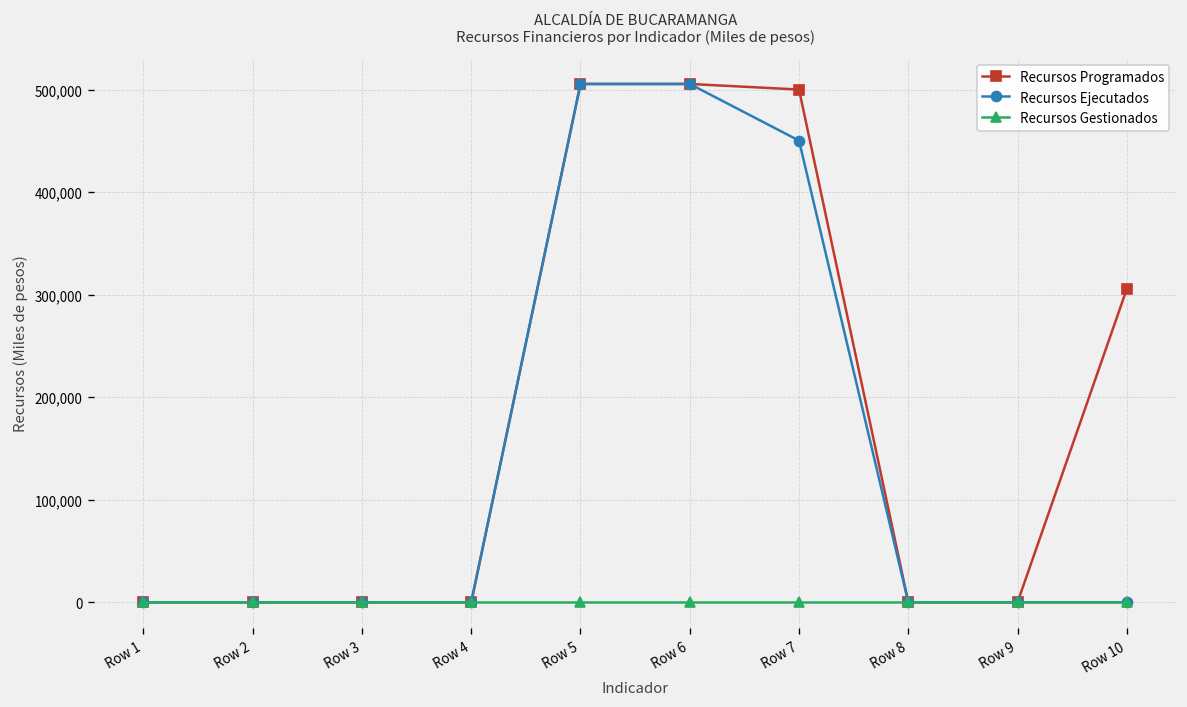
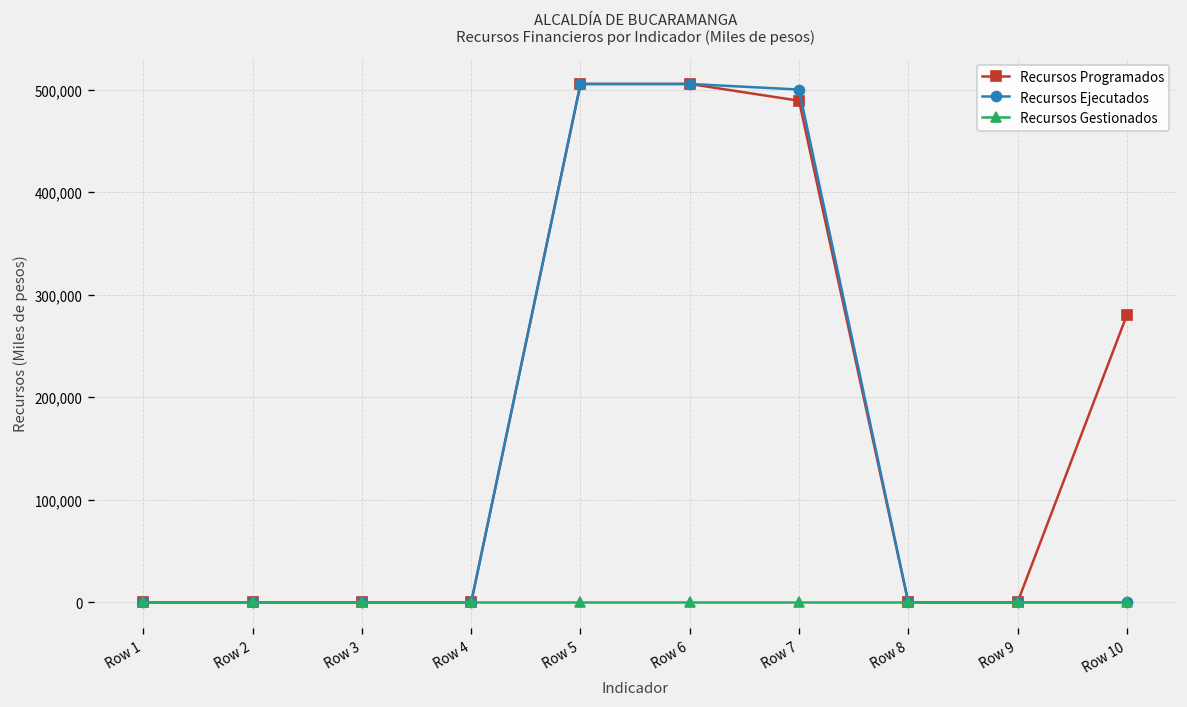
Recursos Programados, Row 7: 500,000 -> 490,000
Recursos Ejecutados, Row 7: 450,000 -> 500,000
Recursos Programados, Row 10: 310,000 -> 280,000
